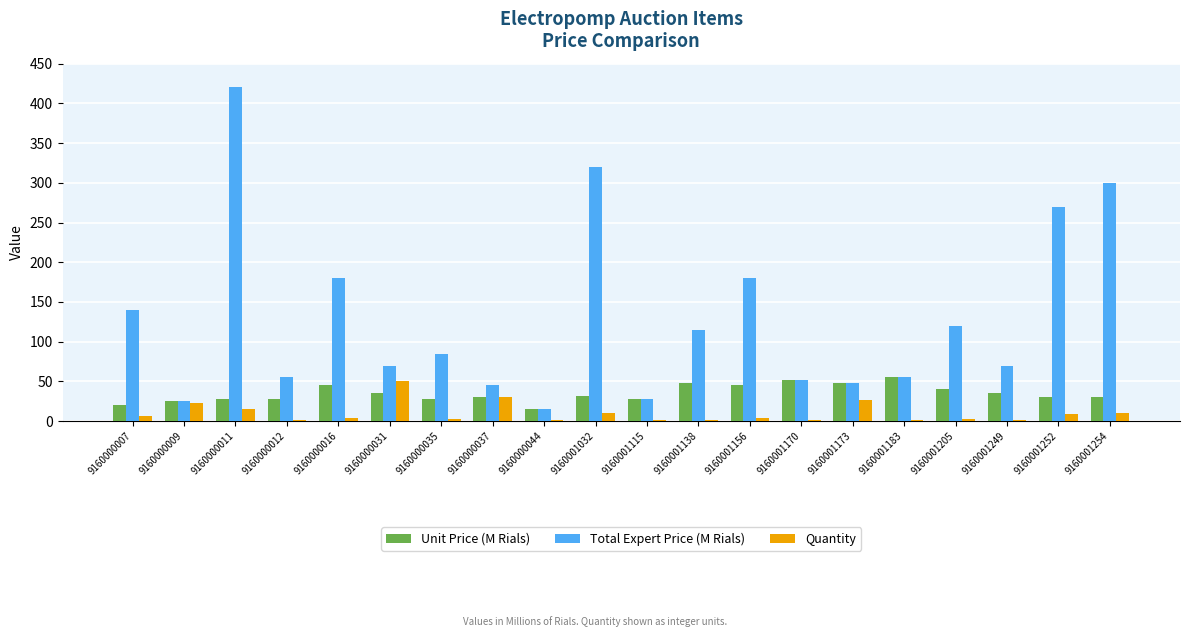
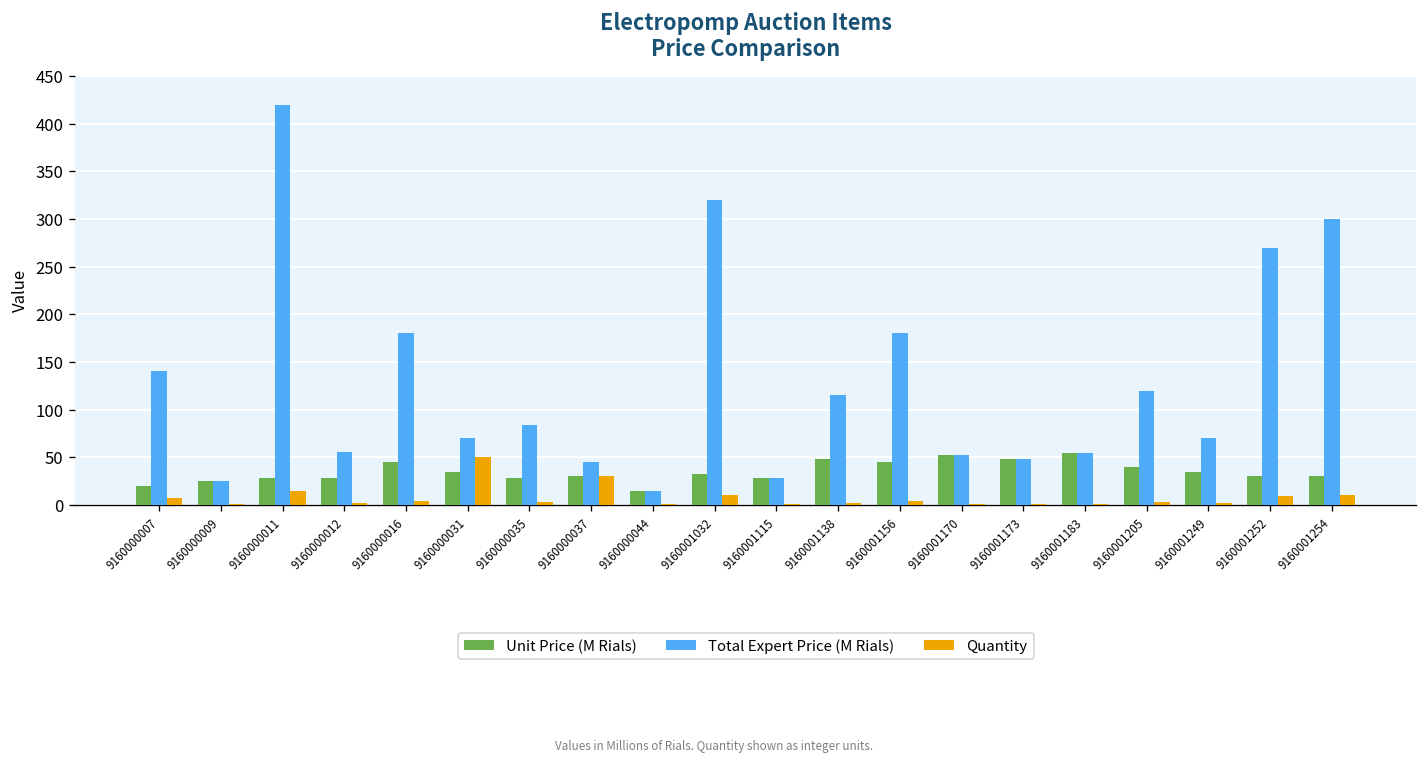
Quantity, 9160000009: 20 -> 0
Quantity, 9160001173: 30 -> 0
